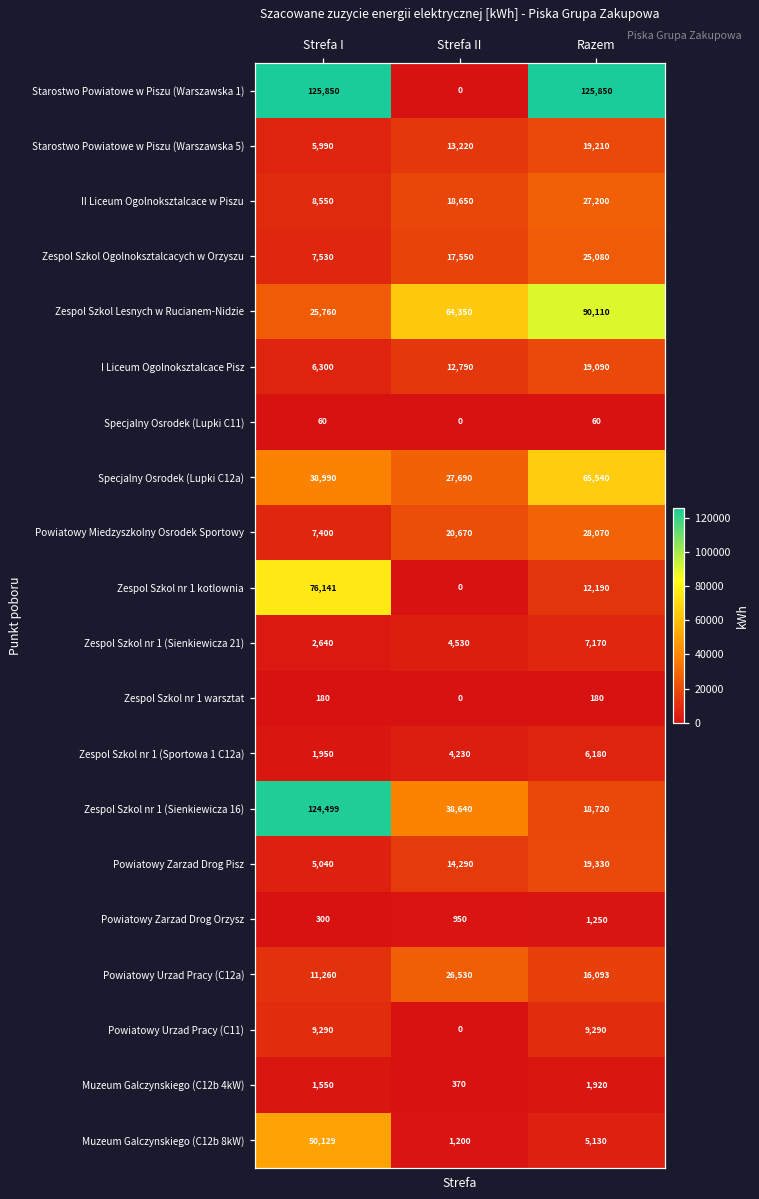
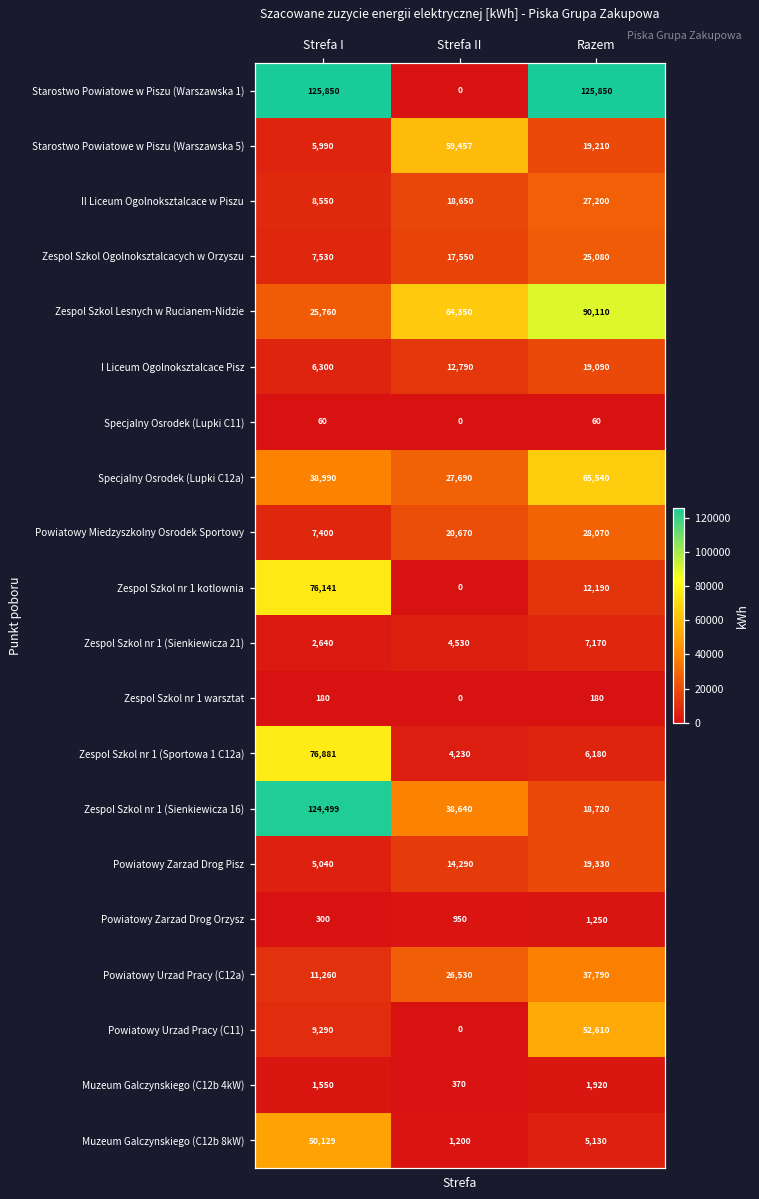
Starostwo Powiatowe w Piszu (Warszawska 5), Strefa II: 13,220 -> 59,457
Zespol Szkol nr 1 (Sportowa 1 C12a), Strefa I: 1,950 -> 76,881
Powiatowy Urzad Pracy (C12a), Razem: 16,093 -> 37,790
Powiatowy Urzad Pracy (C11), Razem: 9,290 -> 52,610
